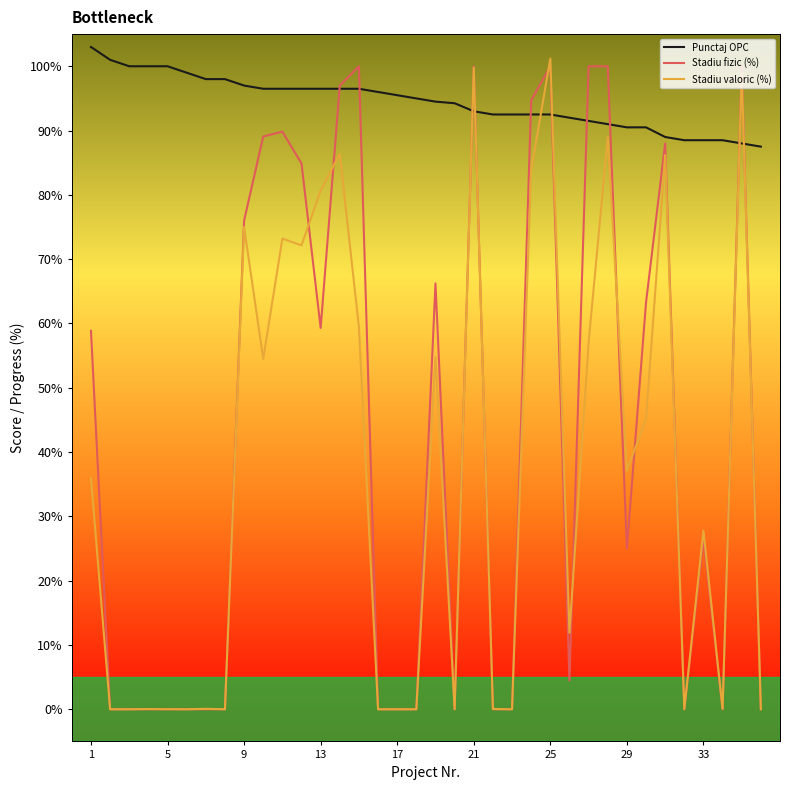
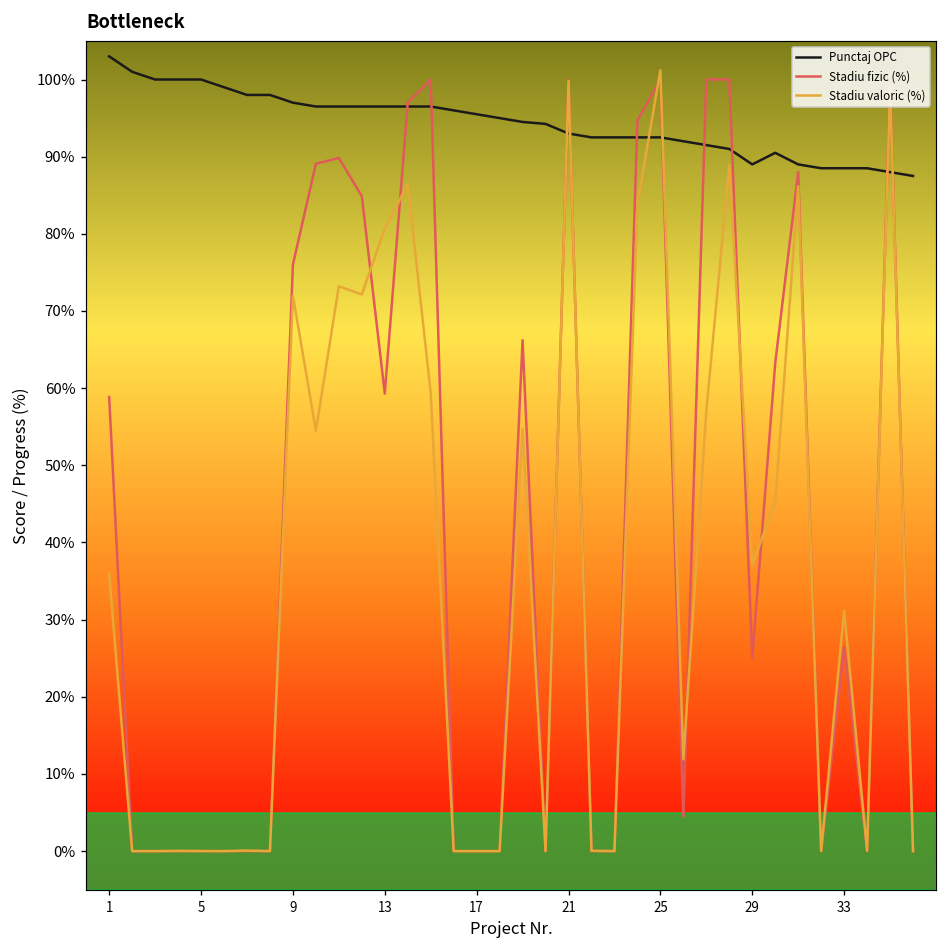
Stadiu valoric (%), 9: 75% -> 72%
Punctaj OPC, 29: 91% -> 89%
Stadiu valoric (%), 33: 28% -> 31%
